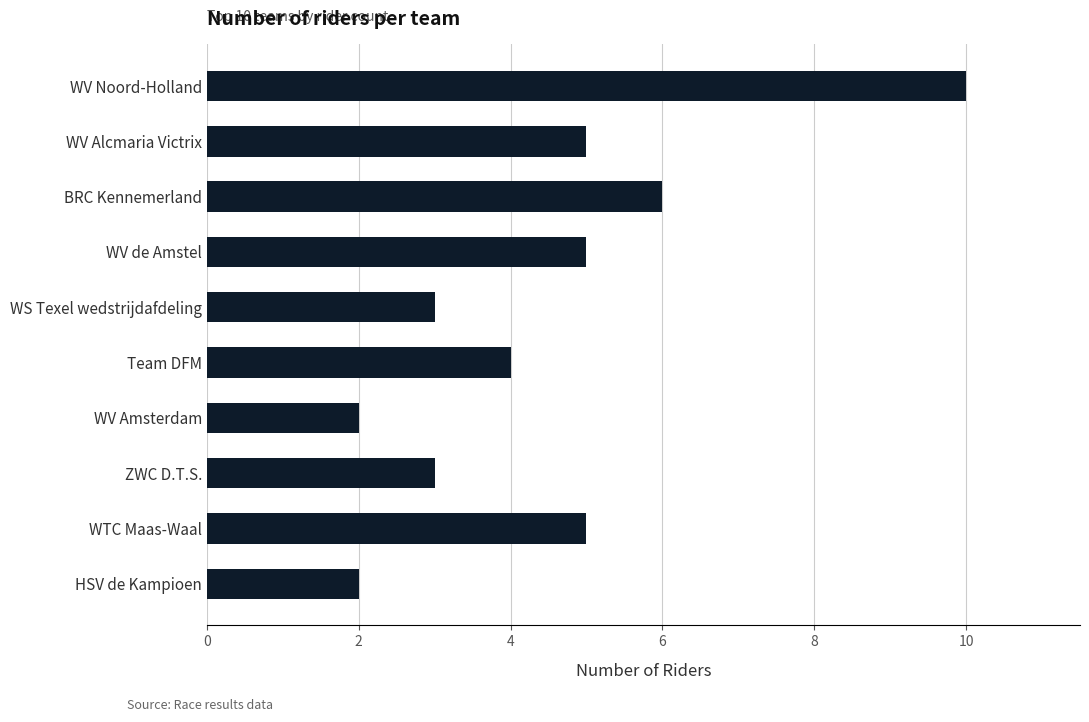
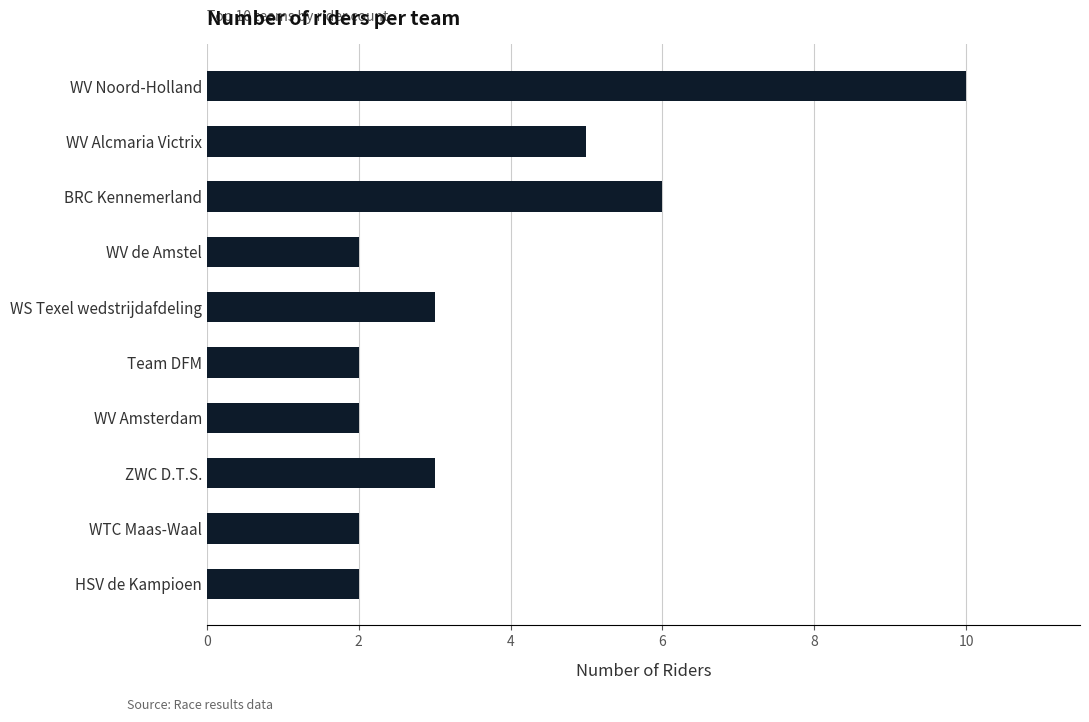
WV de Amstel: 5 -> 2
Team DFM: 4 -> 2
WTC Maas-Waal: 5 -> 2
